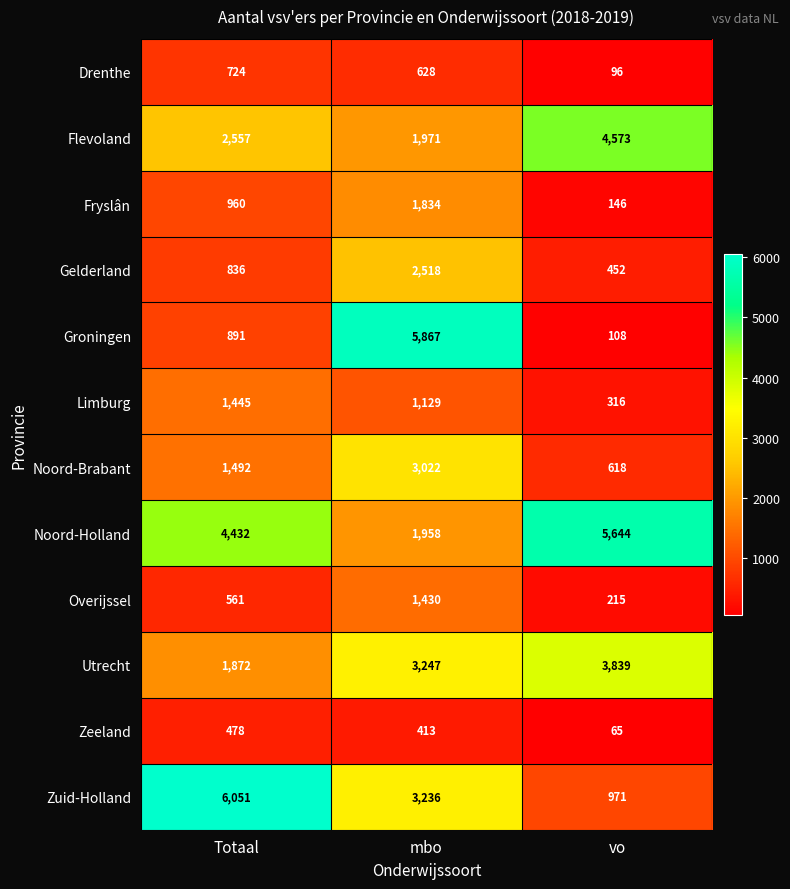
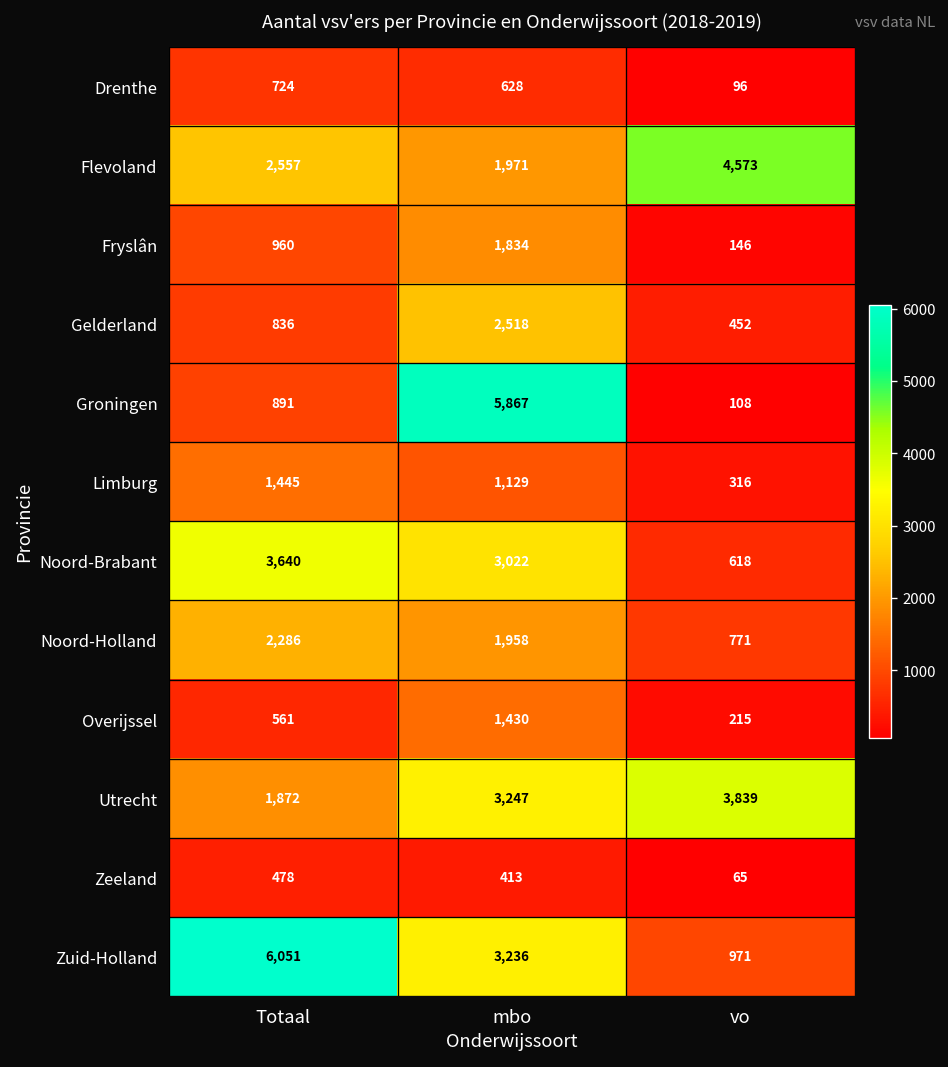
Noord-Brabant, Totaal: 1,492 -> 3,640
Noord-Holland, Totaal: 4,432 -> 2,286
Noord-Holland, vo: 5,644 -> 771
